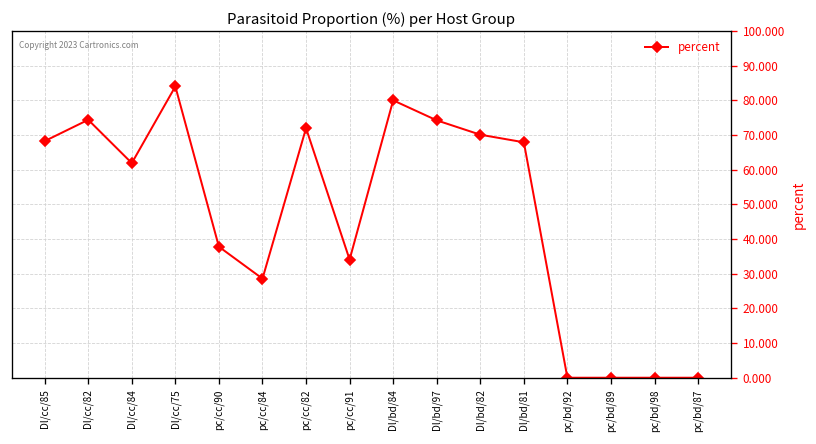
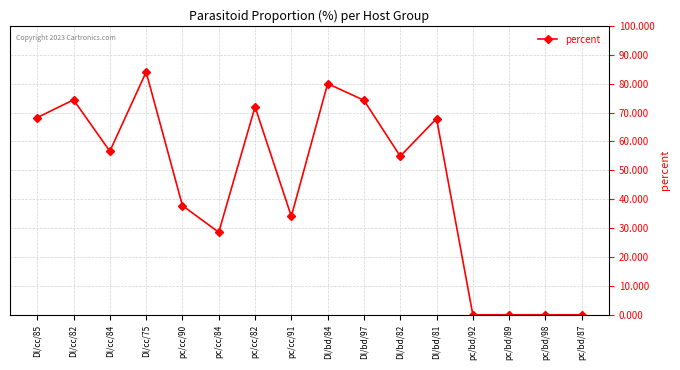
Dl/cc/84: 62 -> 57
Dl/bd/82: 70 -> 55
